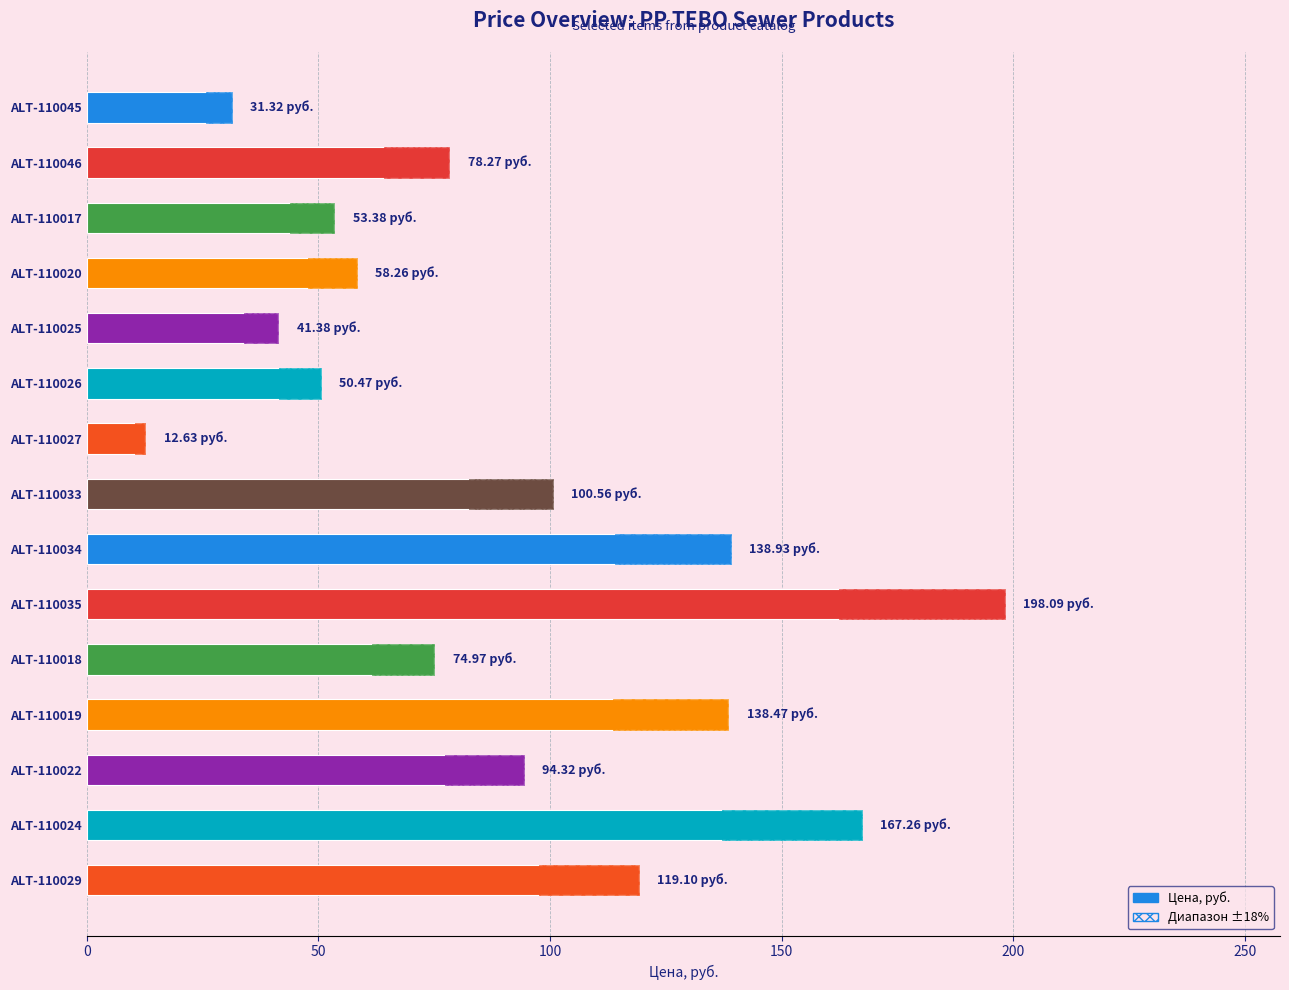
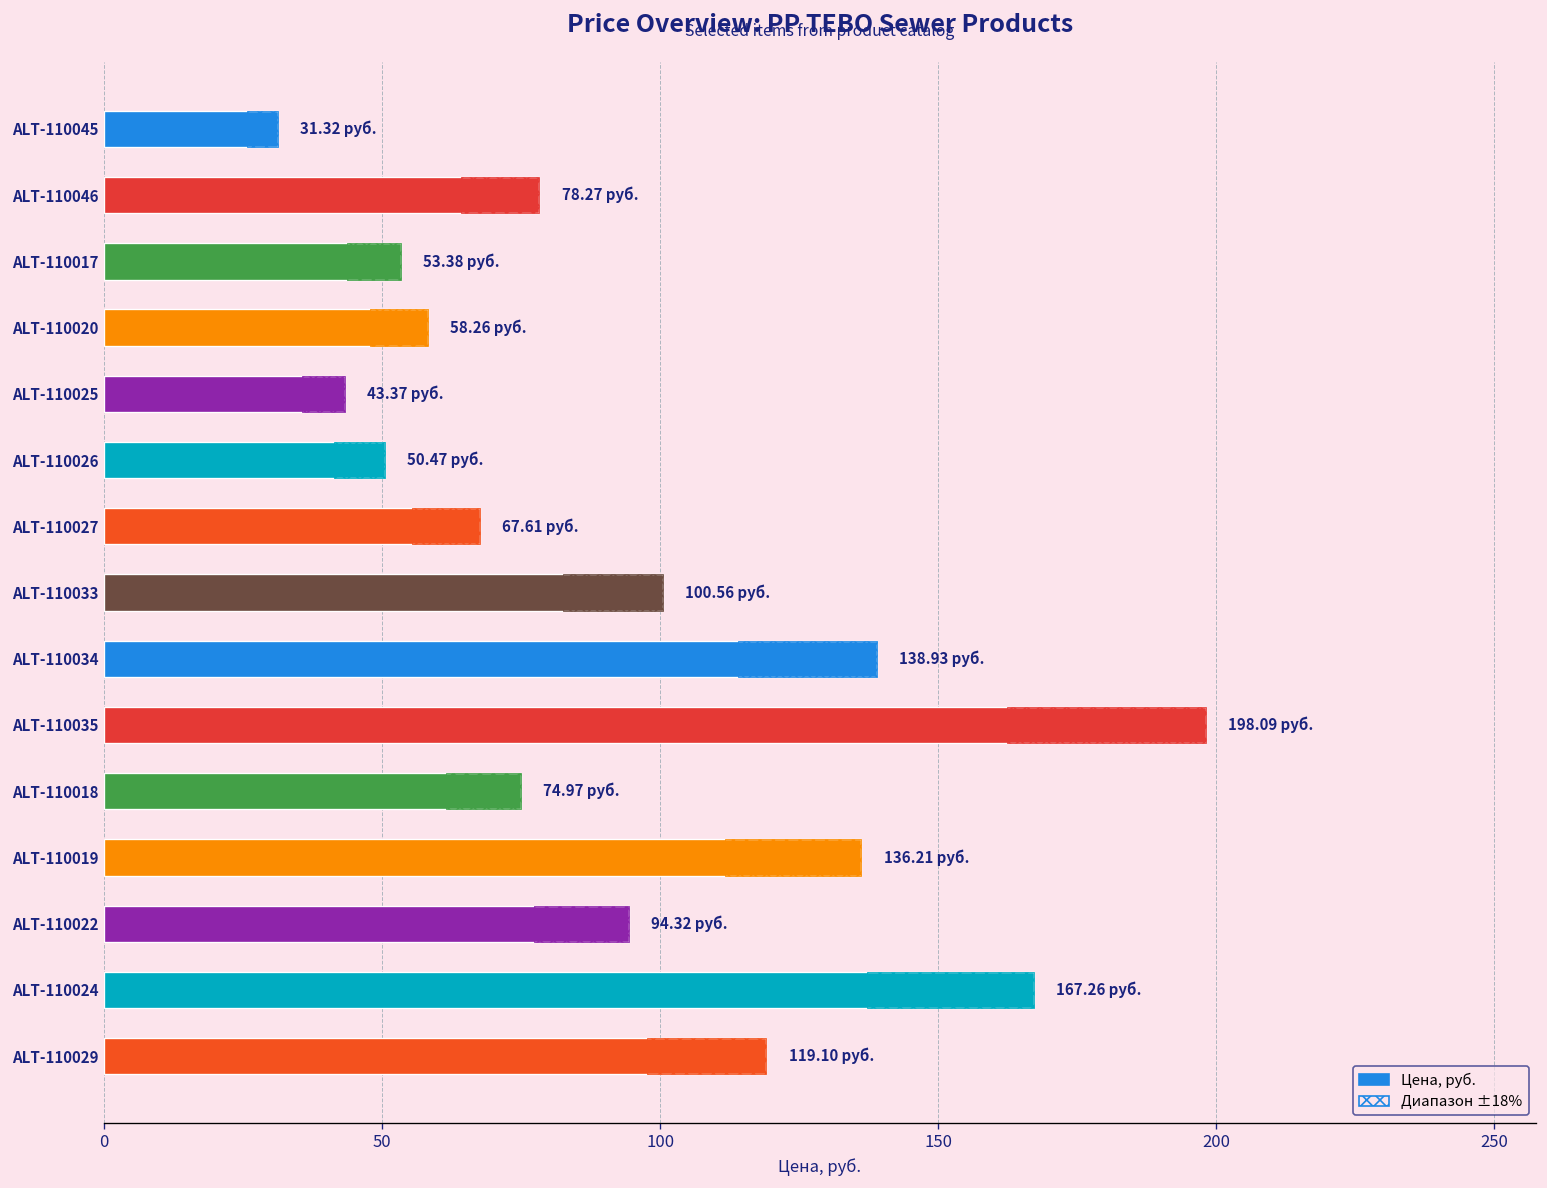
Цена, руб., ALT-110025: 41.38 -> 43.37
Цена, руб., ALT-110027: 12.63 -> 67.61
Цена, руб., ALT-110019: 138.47 -> 136.21
